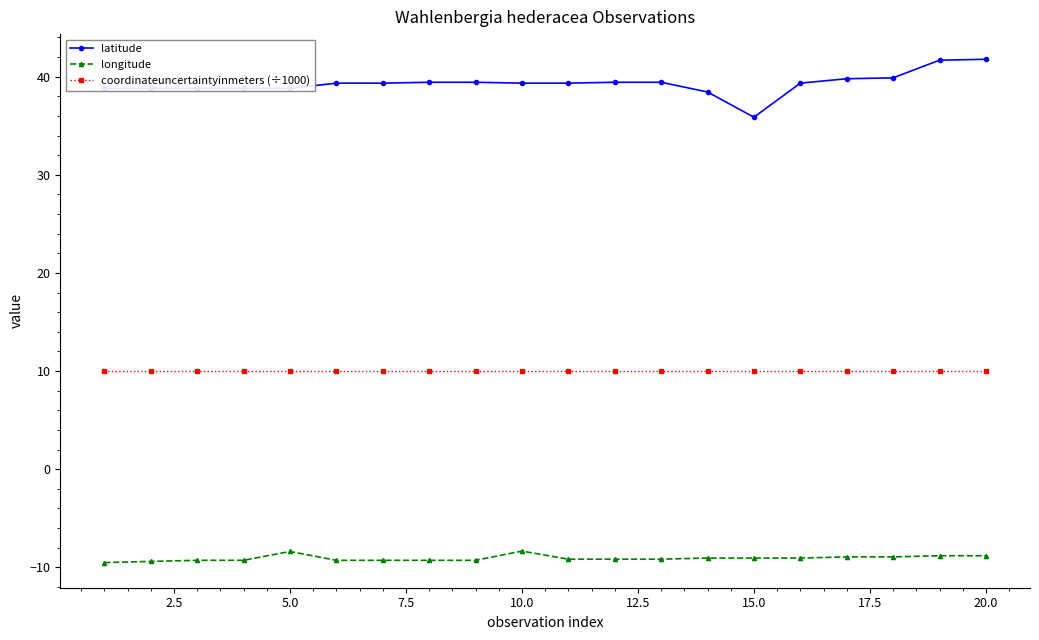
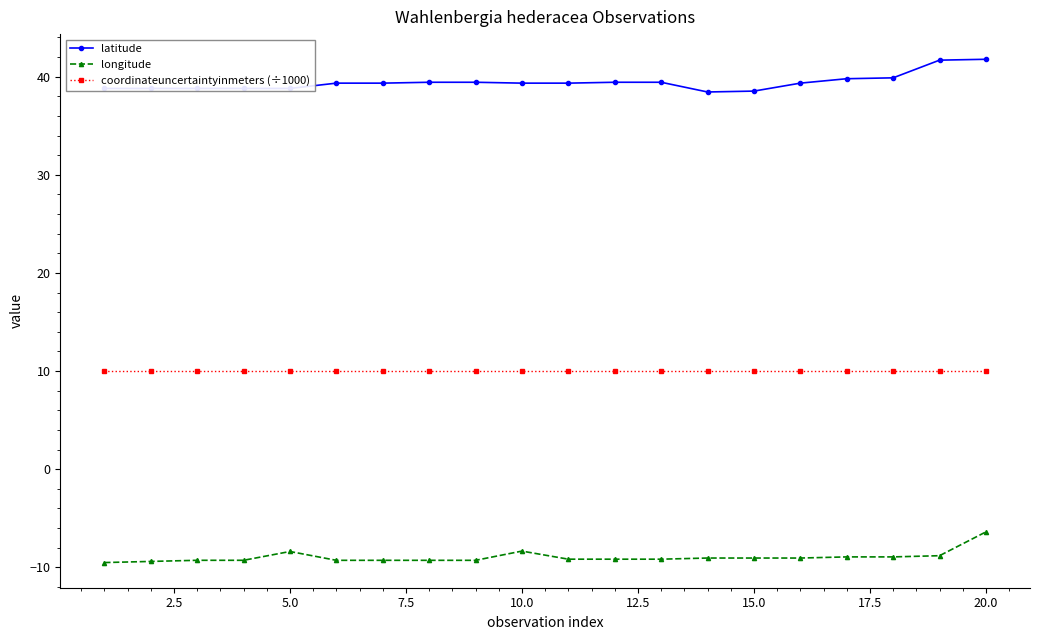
latitude, 15.0: 36 -> 39
longitude, 20.0: -9 -> -6
